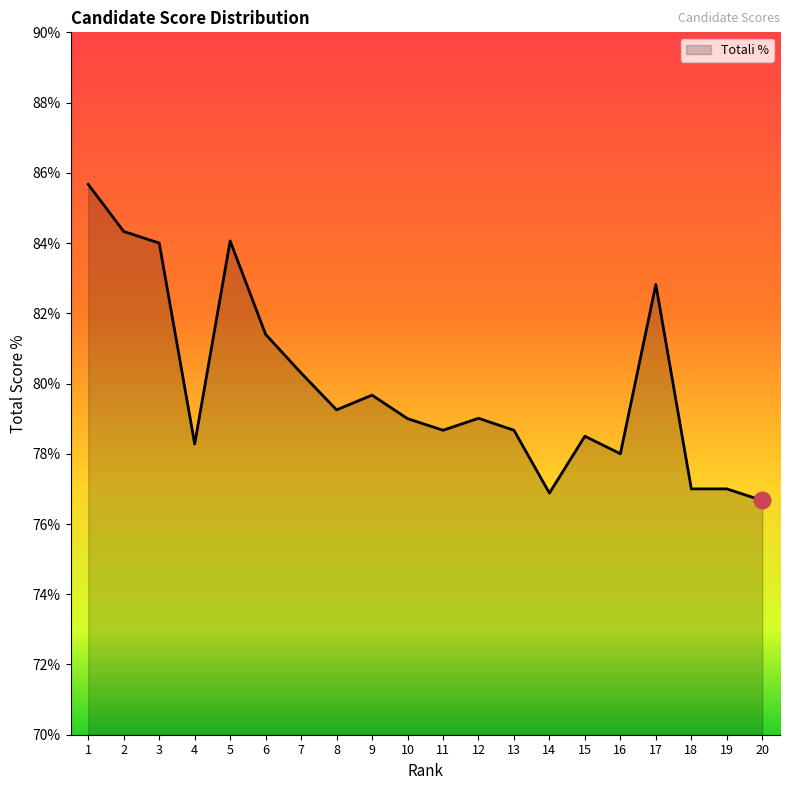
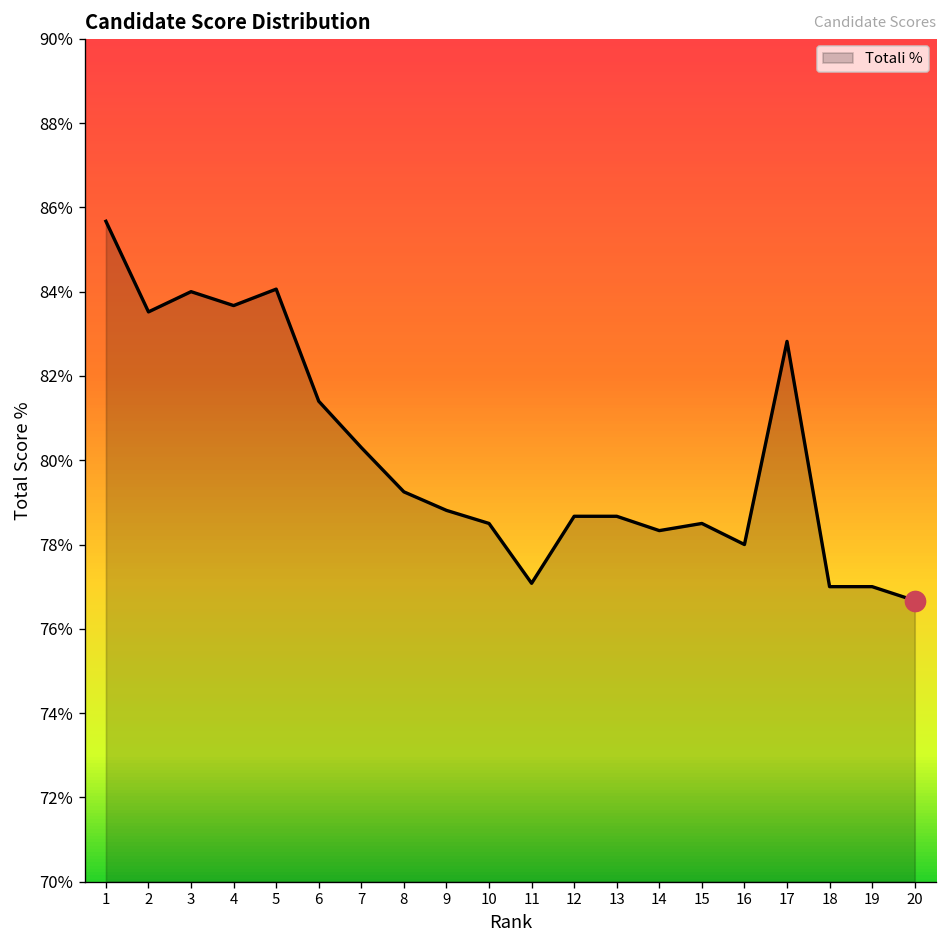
Totali %, 2: 84.3% -> 83.5%
Totali %, 4: 78.3% -> 83.7%
Totali %, 9: 79.7% -> 78.8%
Totali %, 10: 79.0% -> 78.5%
Totali %, 11: 78.7% -> 77.1%
Totali %, 12: 79.0% -> 78.7%
Totali %, 14: 76.9% -> 78.3%
